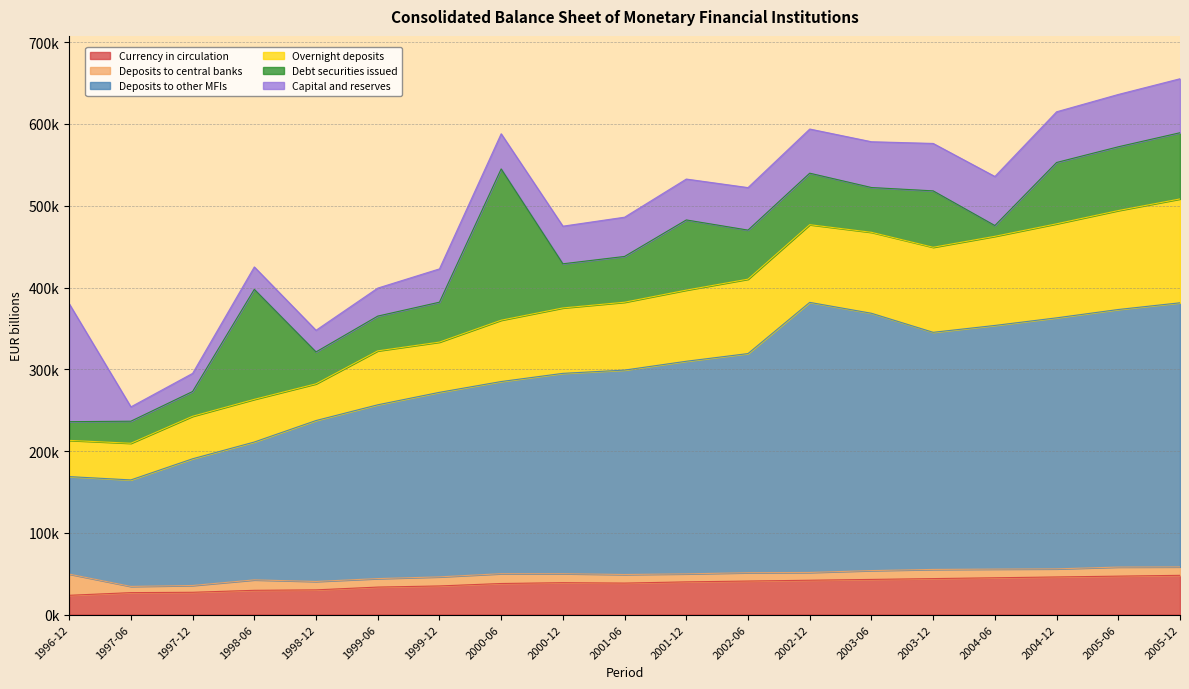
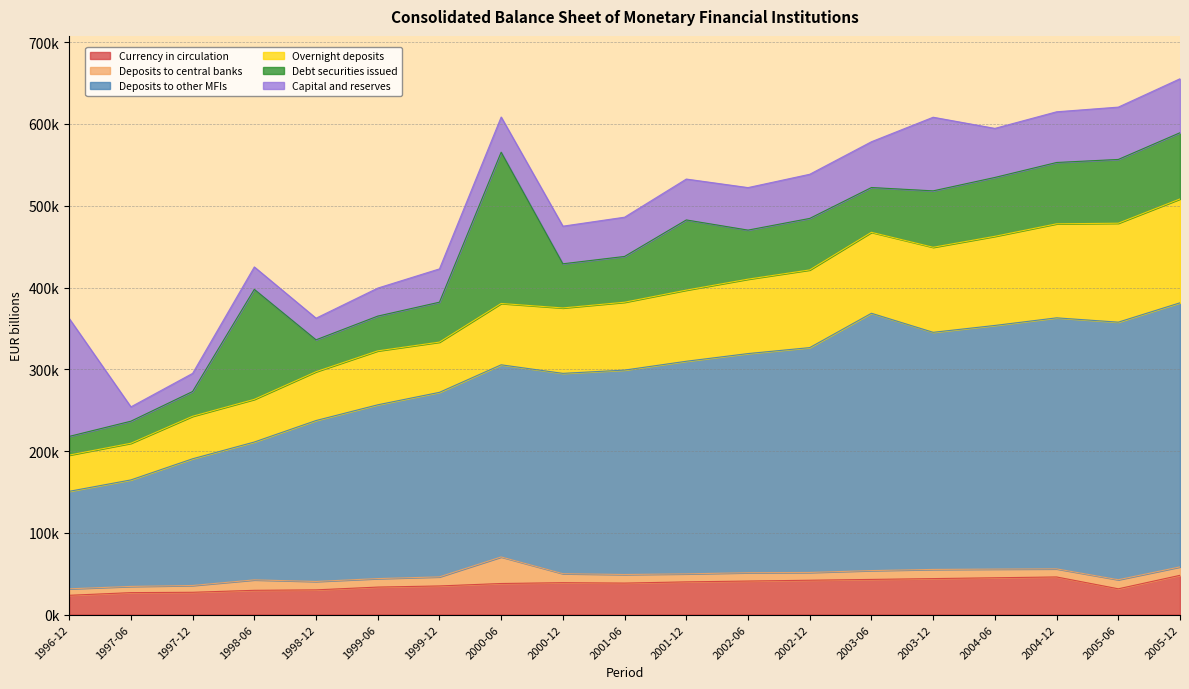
Deposits to central banks, 1996-12: 30000 -> 10000
Overnight deposits, 1998-12: 40000 -> 60000
Deposits to central banks, 2000-06: 10000 -> 30000
Deposits to other MFIs, 2002-12: 330000 -> 280000
Capital and reserves, 2003-12: 60000 -> 90000
Debt securities issued, 2004-06: 10000 -> 70000
Currency in circulation, 2005-06: 50000 -> 30000
